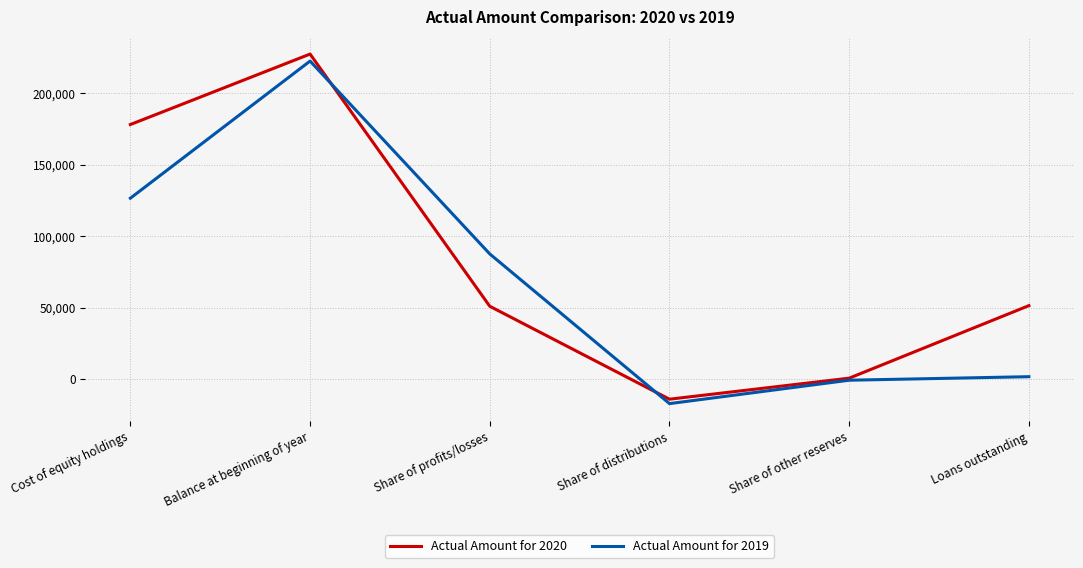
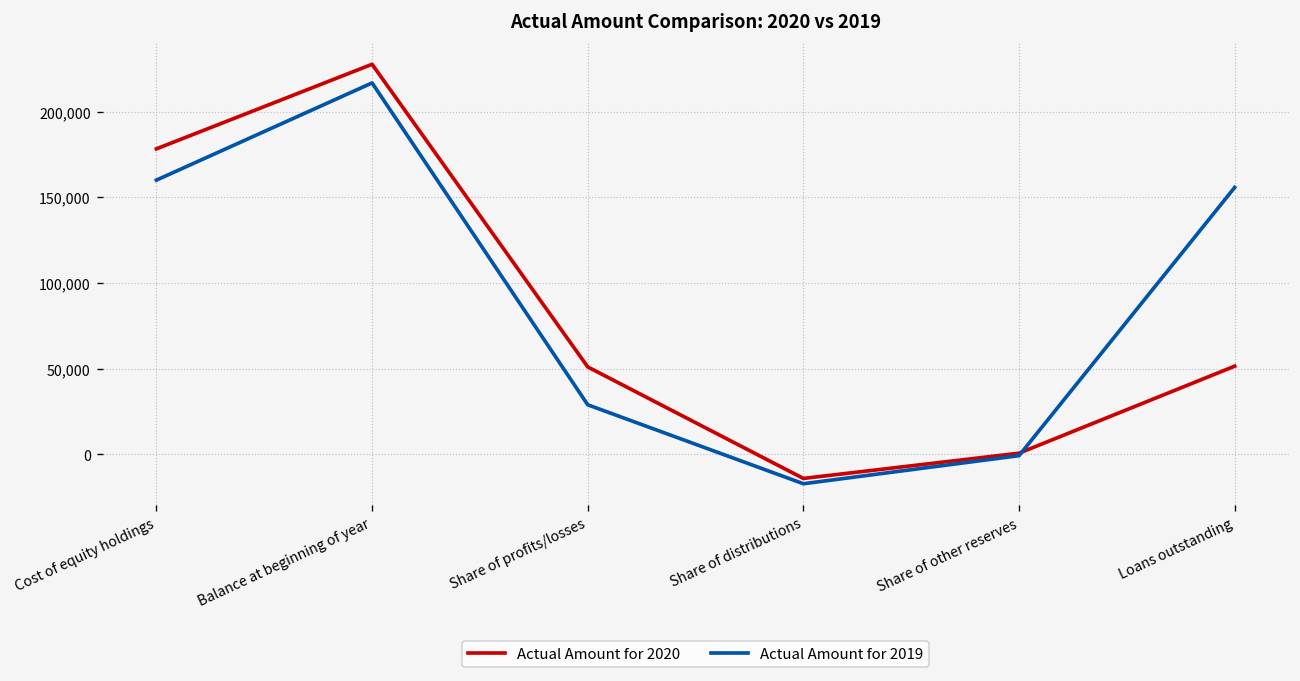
Actual Amount for 2019, Cost of equity holdings: 127,000 -> 160,000
Actual Amount for 2019, Balance at beginning of year: 223,000 -> 217,000
Actual Amount for 2019, Share of profits/losses: 88,000 -> 29,000
Actual Amount for 2019, Loans outstanding: 2,000 -> 156,000
